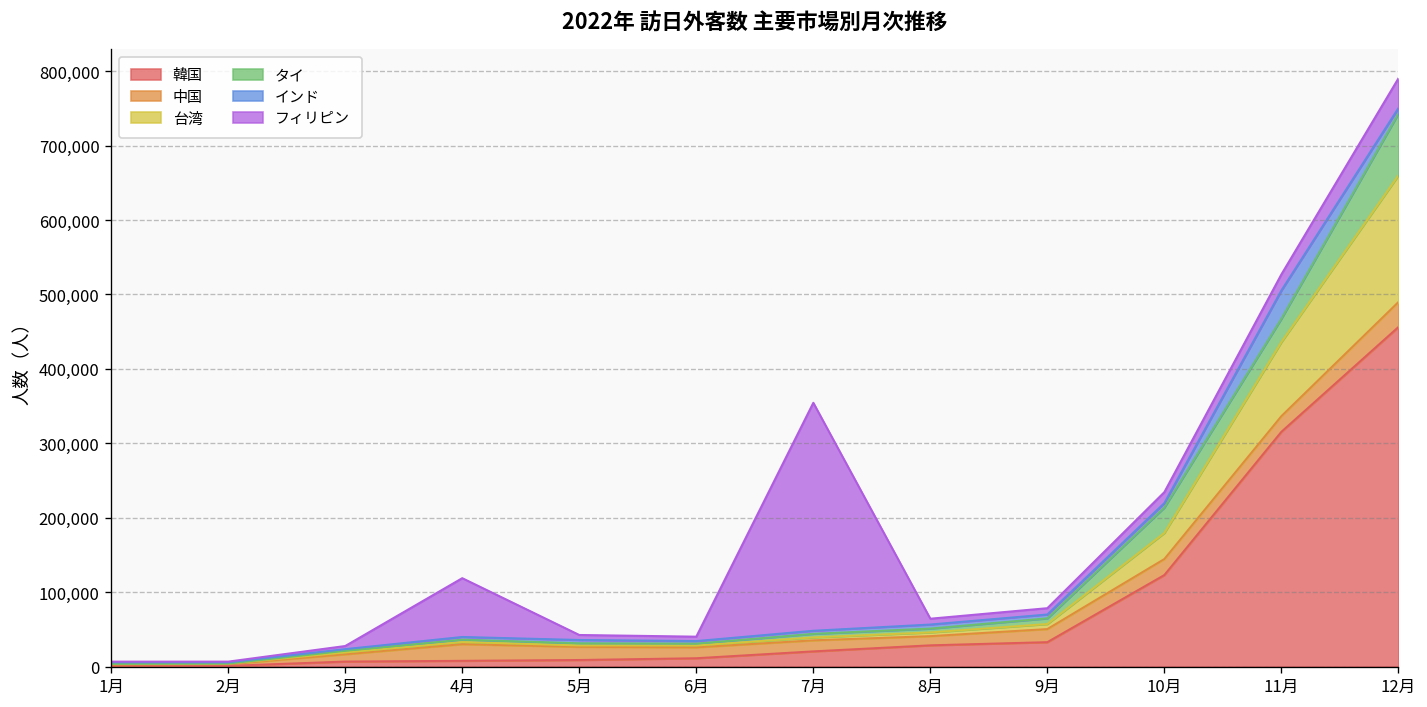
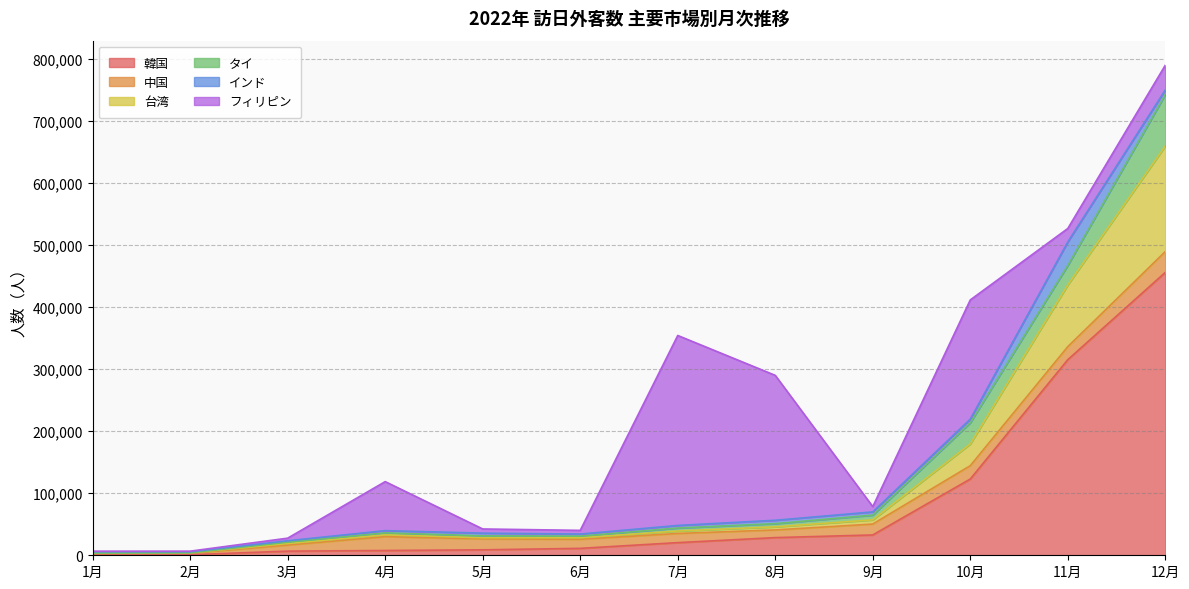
フィリピン, 8月: 10,000 -> 230,000
フィリピン, 10月: 10,000 -> 190,000
